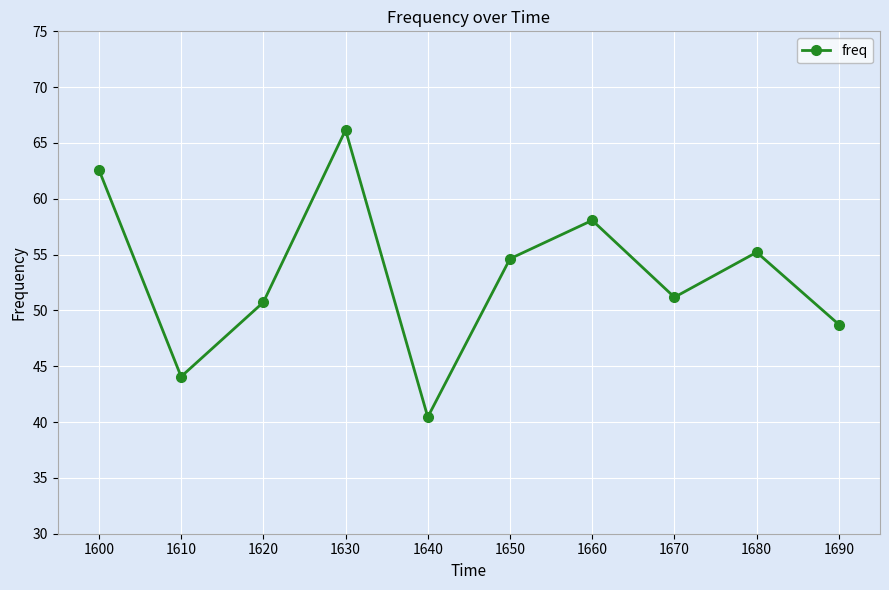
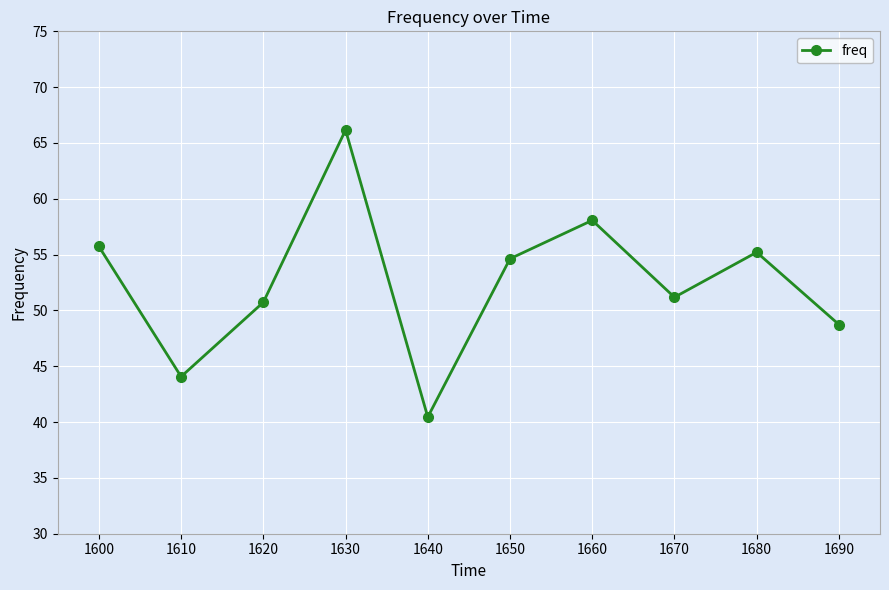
1600: 62.6 -> 55.7
